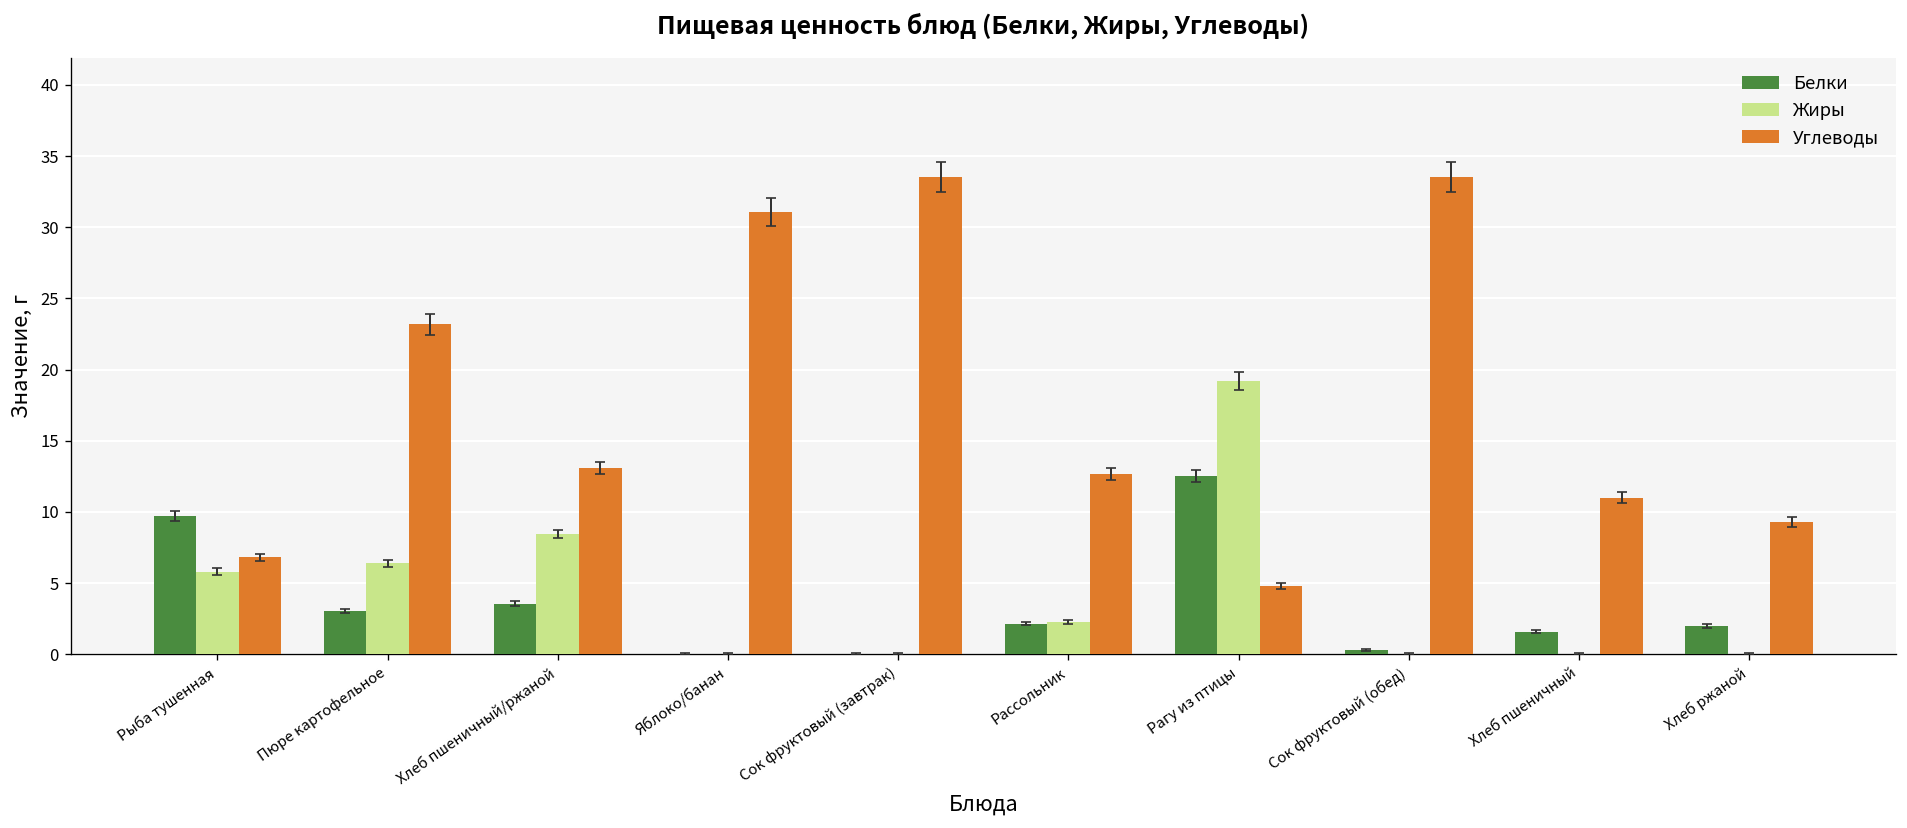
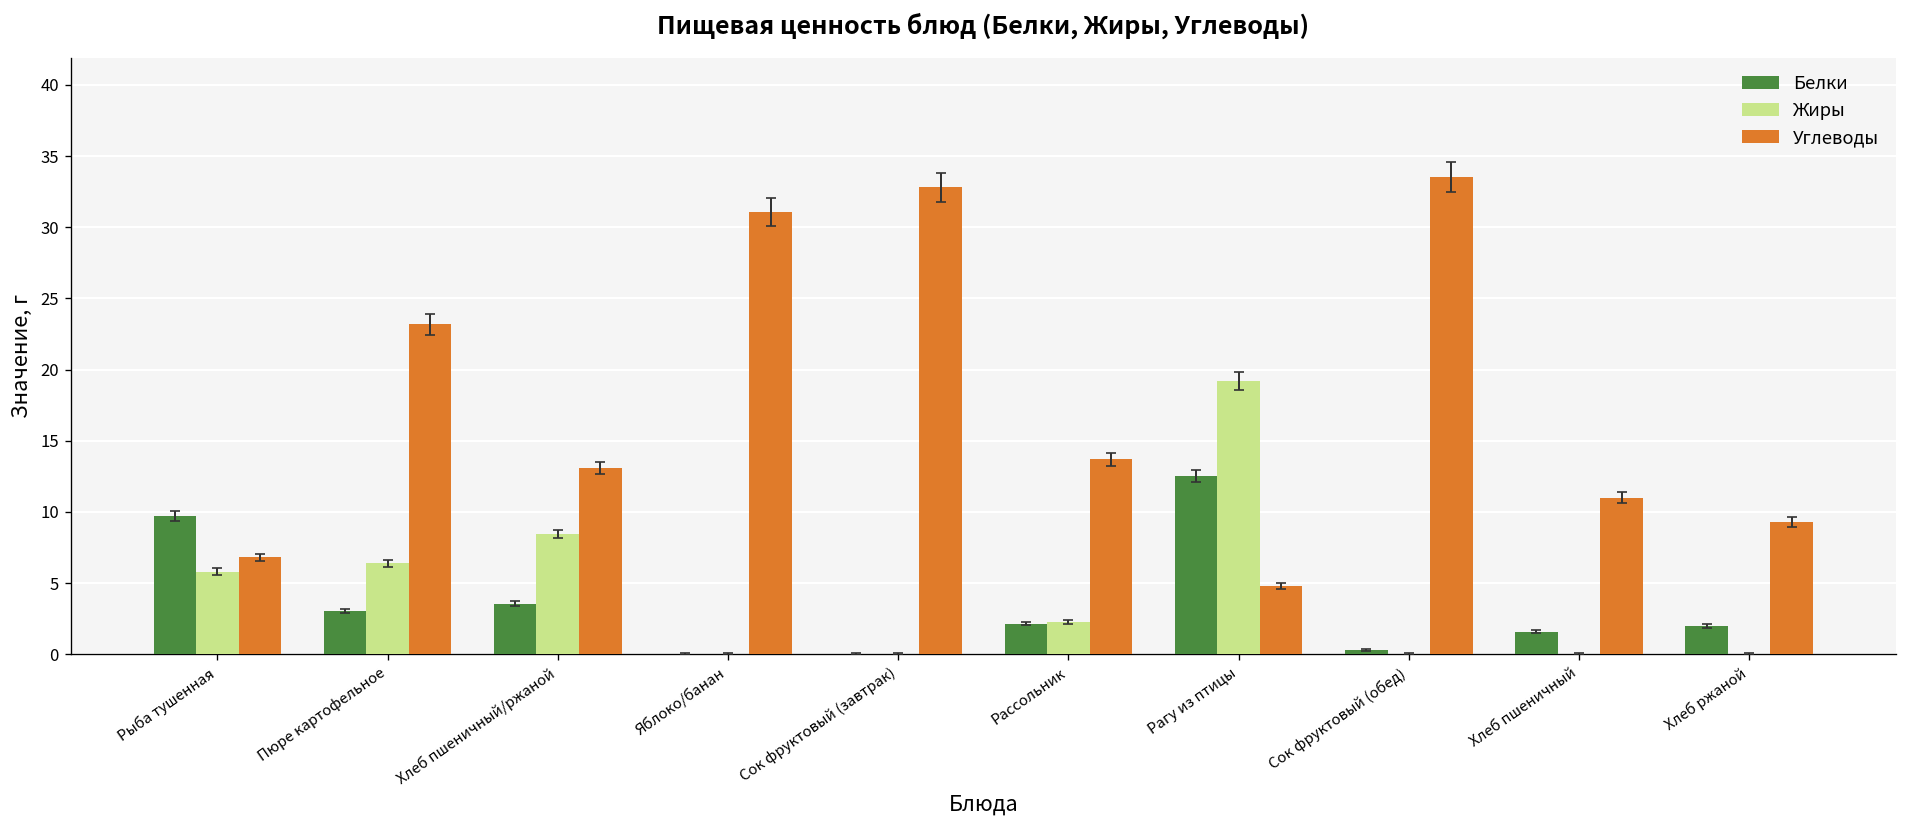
Углеводы, Сок фруктовый (завтрак): 33.5 -> 32.8
Углеводы, Рассольник: 12.7 -> 13.7
